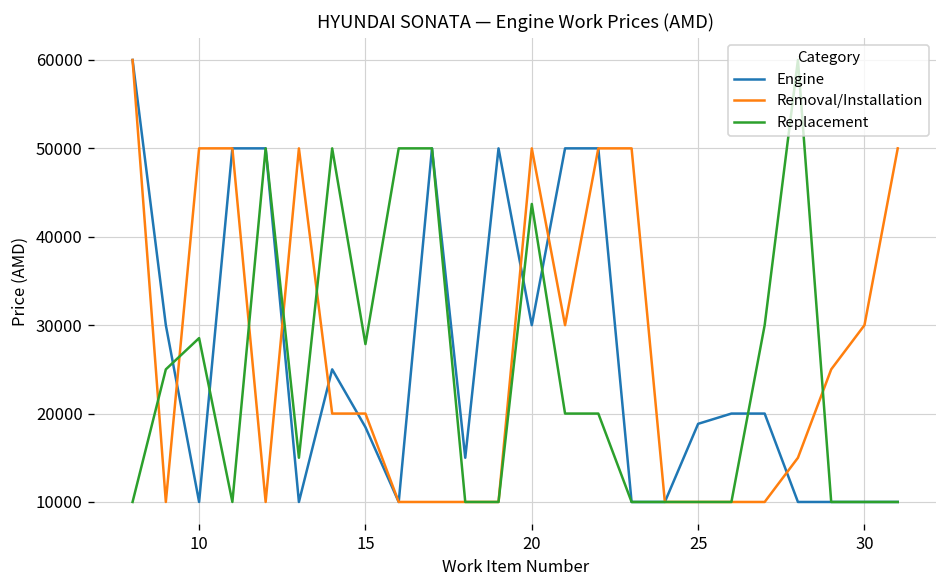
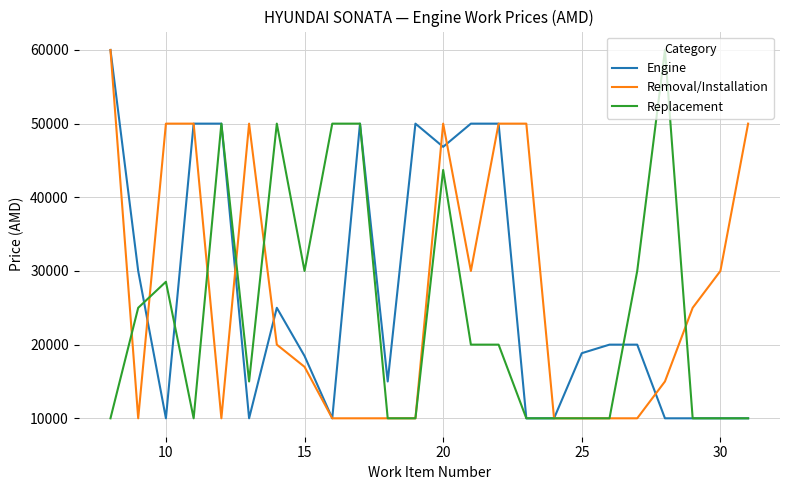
Removal/Installation, 15: 20000 -> 17000
Replacement, 15: 28000 -> 30000
Engine, 20: 30000 -> 47000
